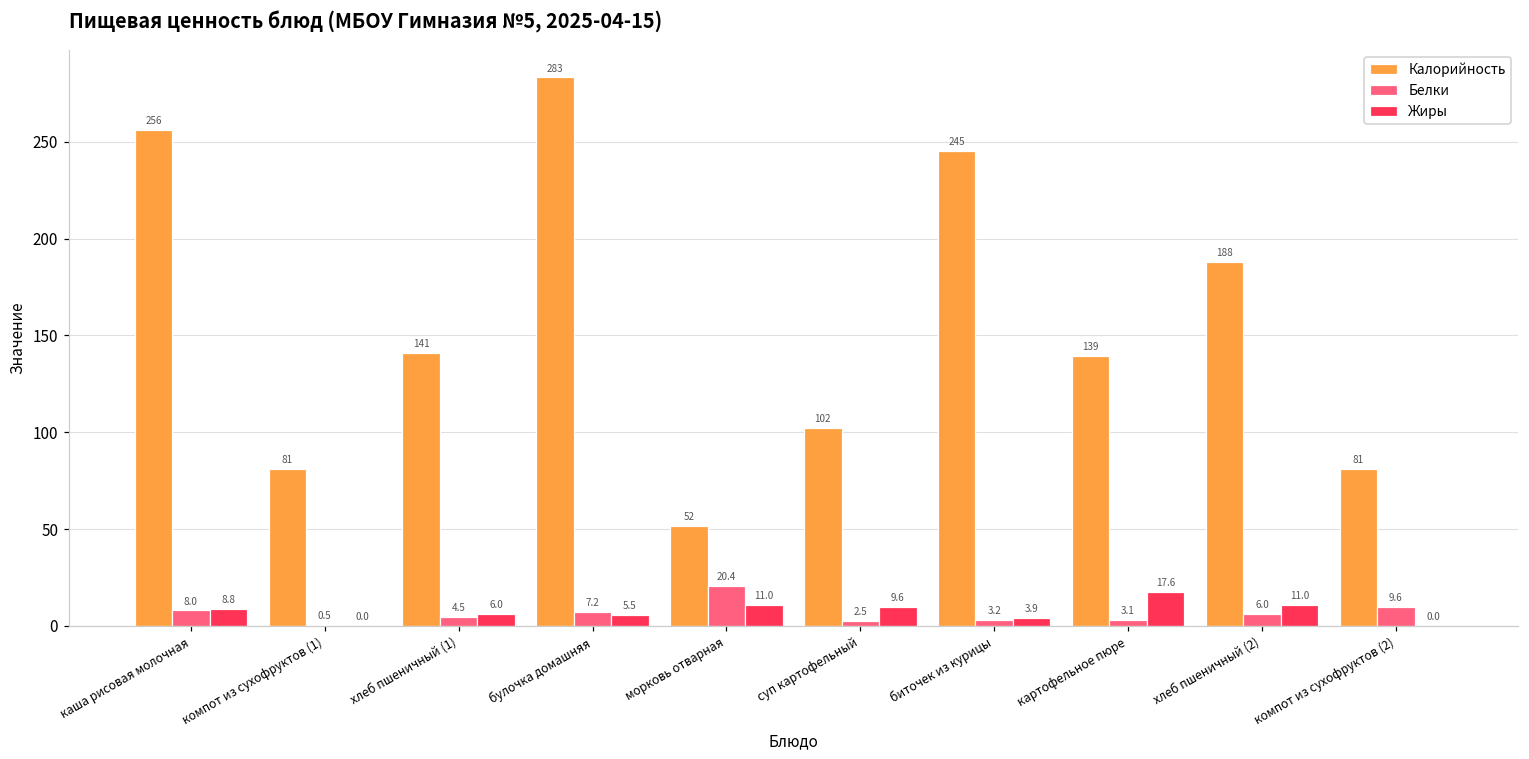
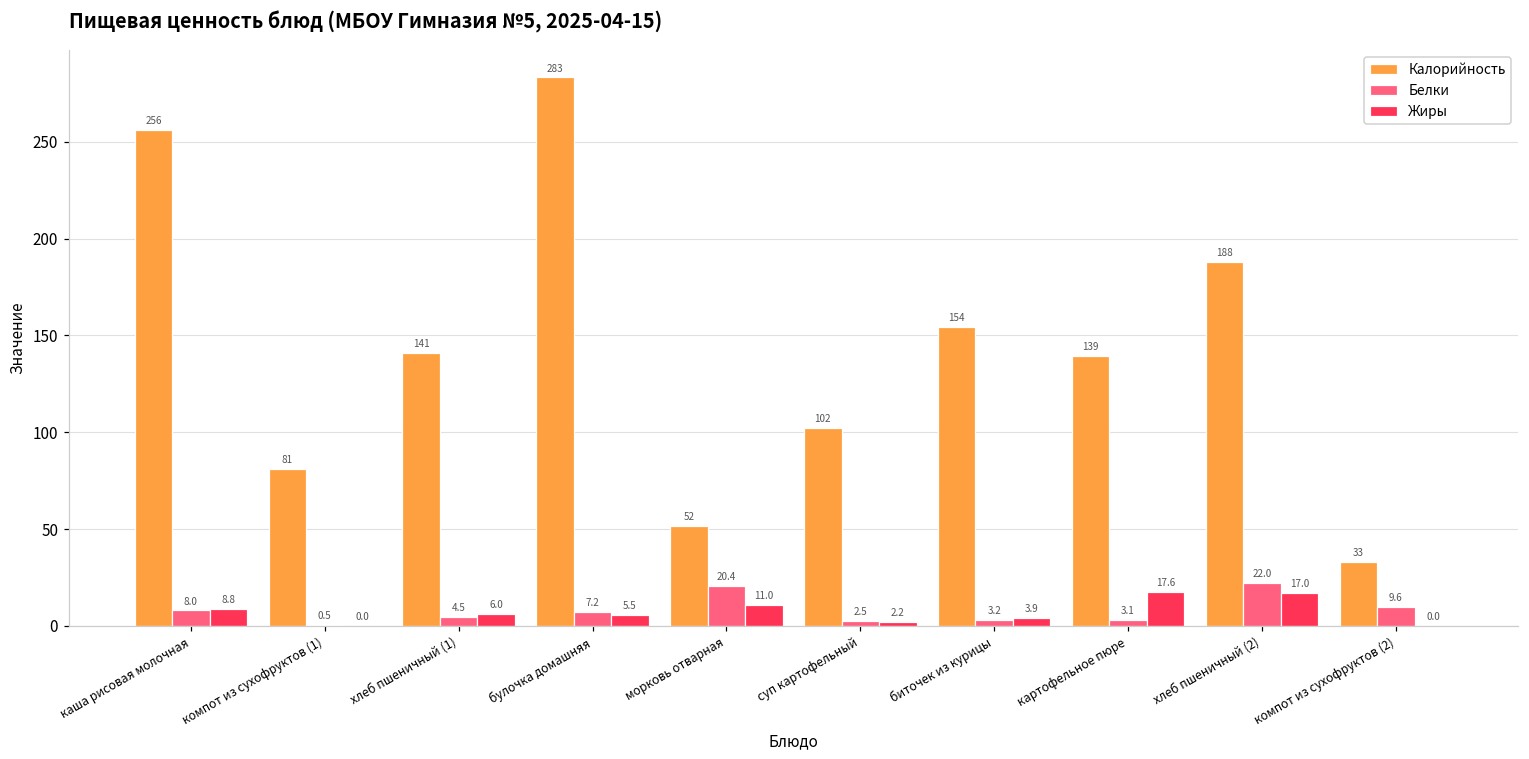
Жиры, суп картофельный: 9.6 -> 2.2
Калорийность, биточек из курицы: 245 -> 154
Белки, хлеб пшеничный (2): 6.0 -> 22.0
Жиры, хлеб пшеничный (2): 11.0 -> 17.0
Калорийность, компот из сухофруктов (2): 81 -> 33
